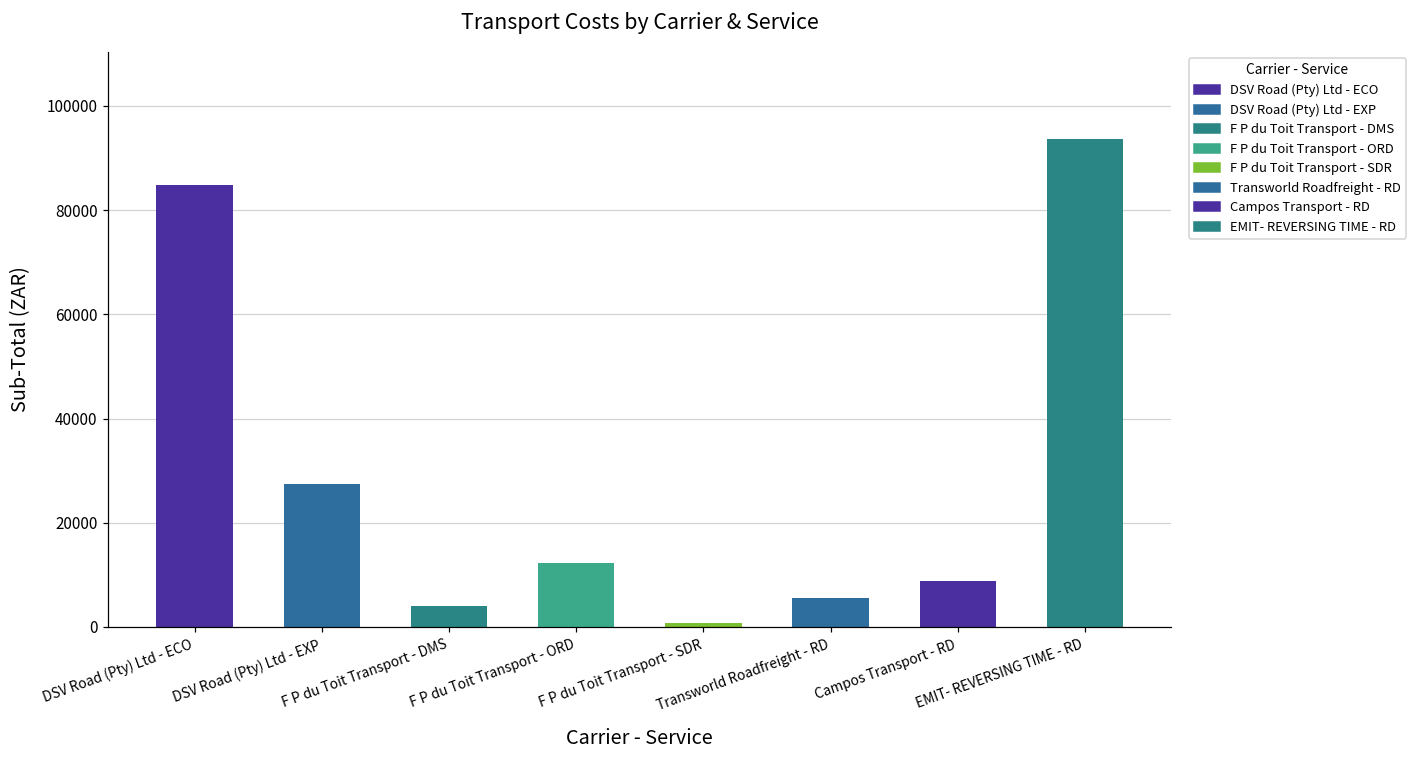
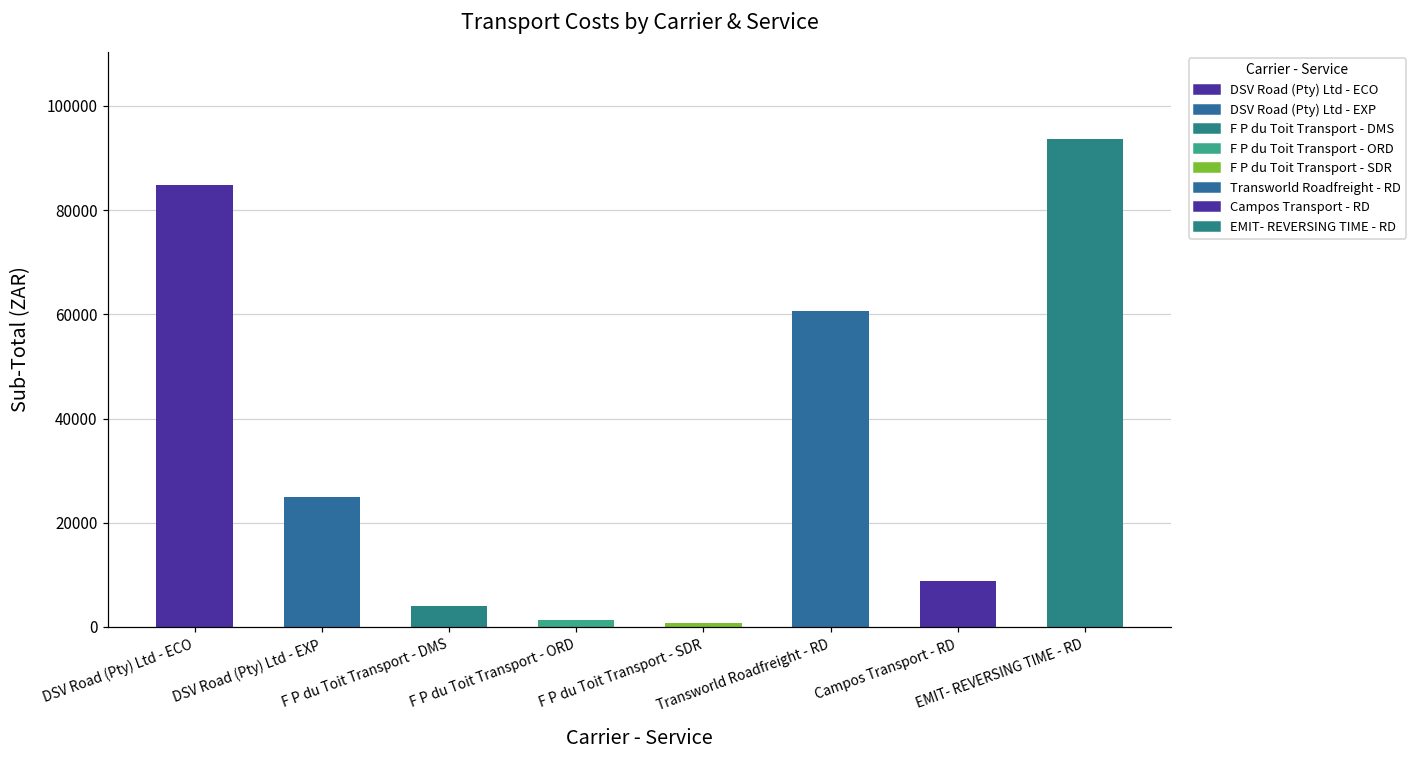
DSV Road (Pty) Ltd - EXP: 27000 -> 25000
F P du Toit Transport - ORD: 12000 -> 1000
Transworld Roadfreight - RD: 6000 -> 61000
